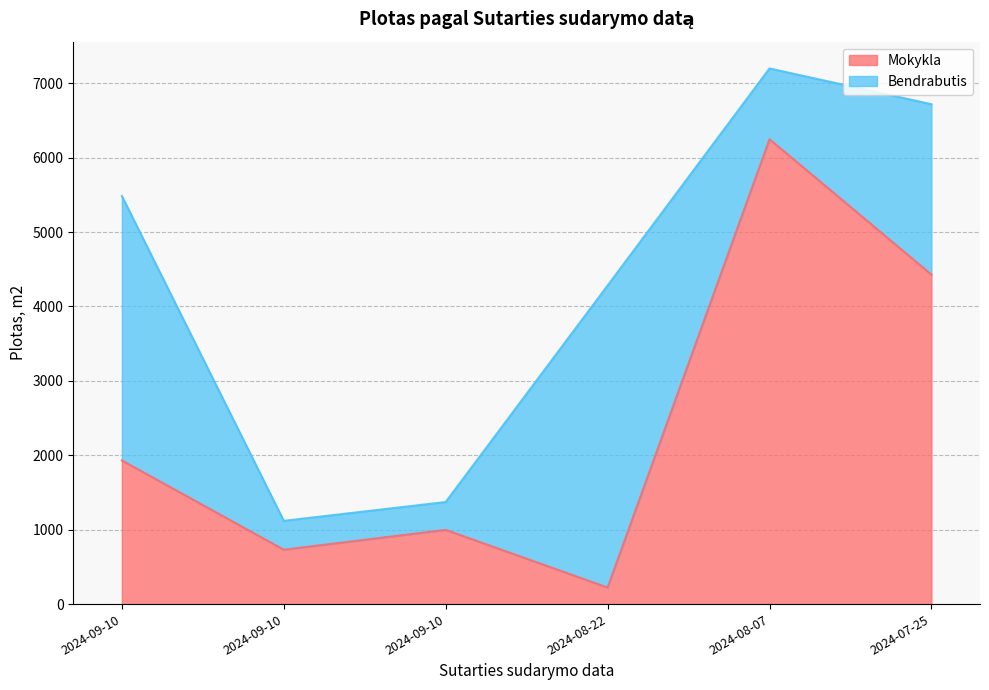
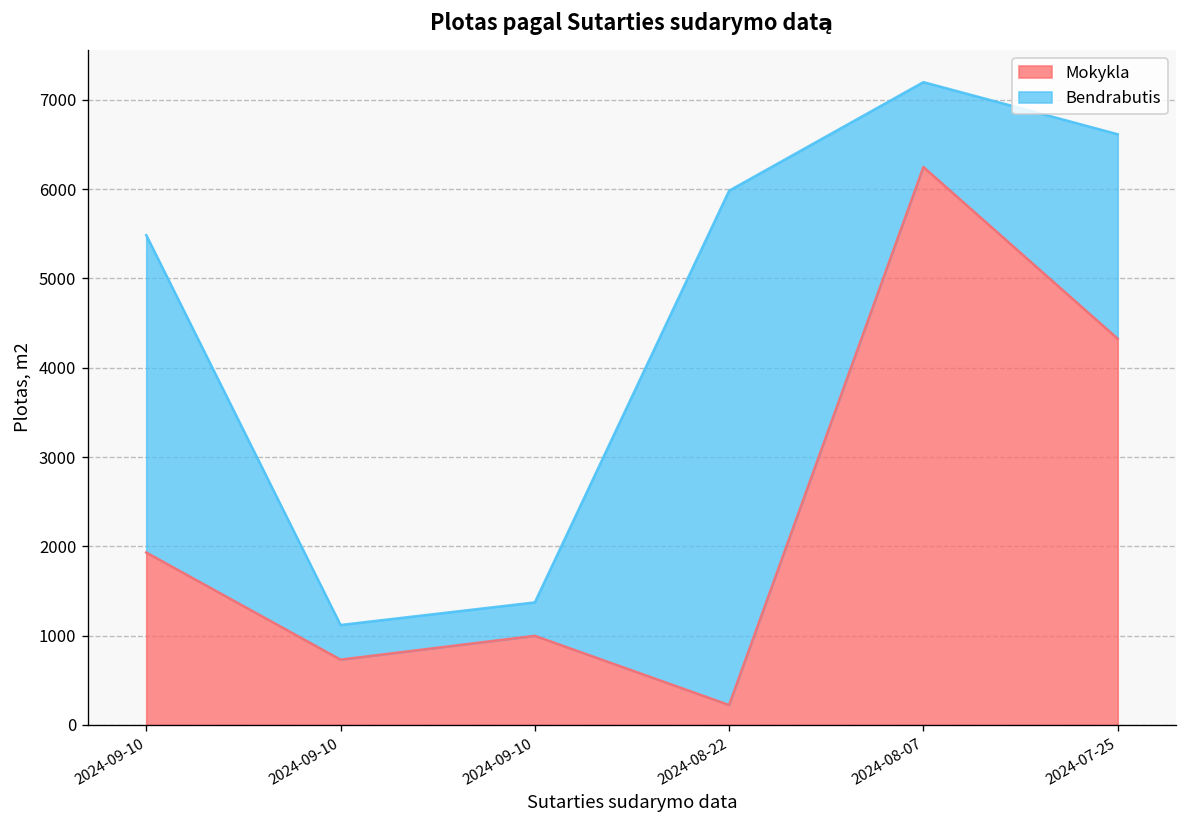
Bendrabutis, 2024-08-22: 4100 -> 5800
Mokykla, 2024-07-25: 4400 -> 4300
